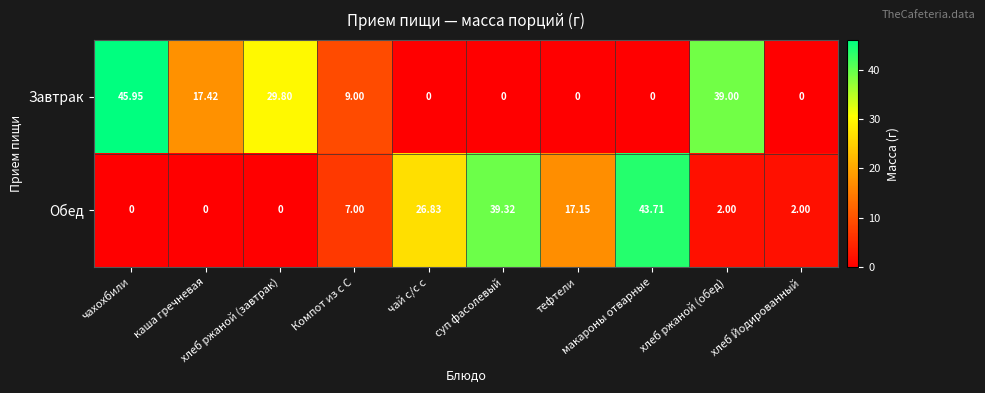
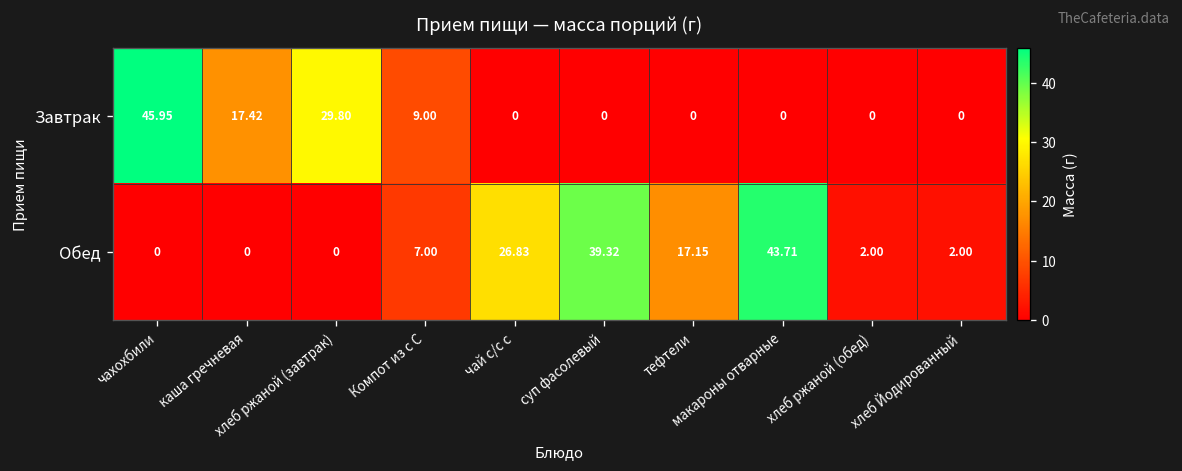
Завтрак, хлеб ржаной (обед): 39.00 -> 0
